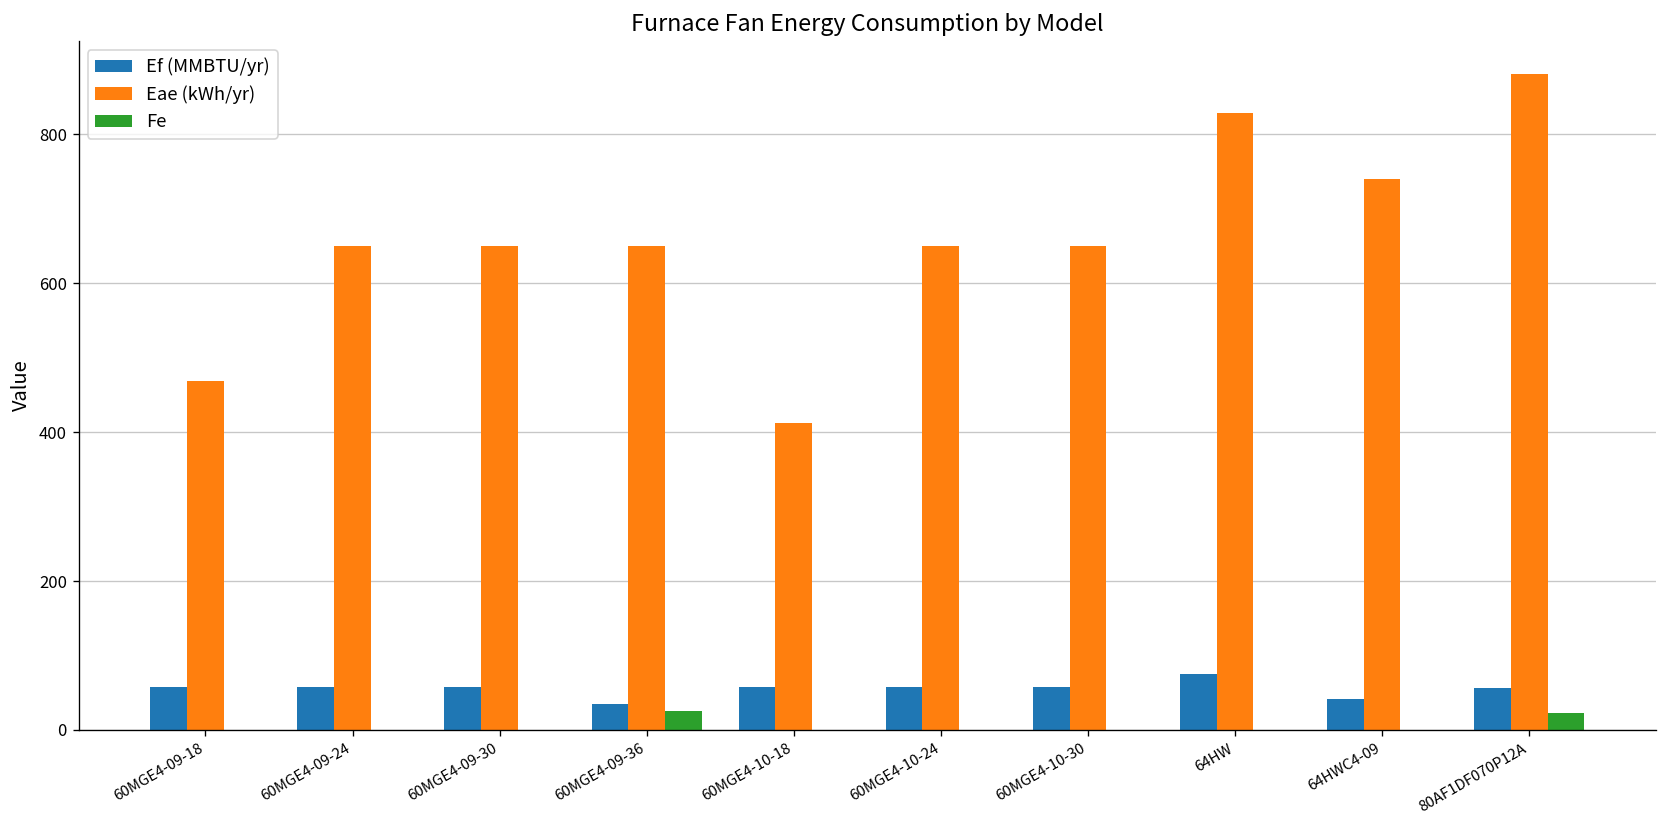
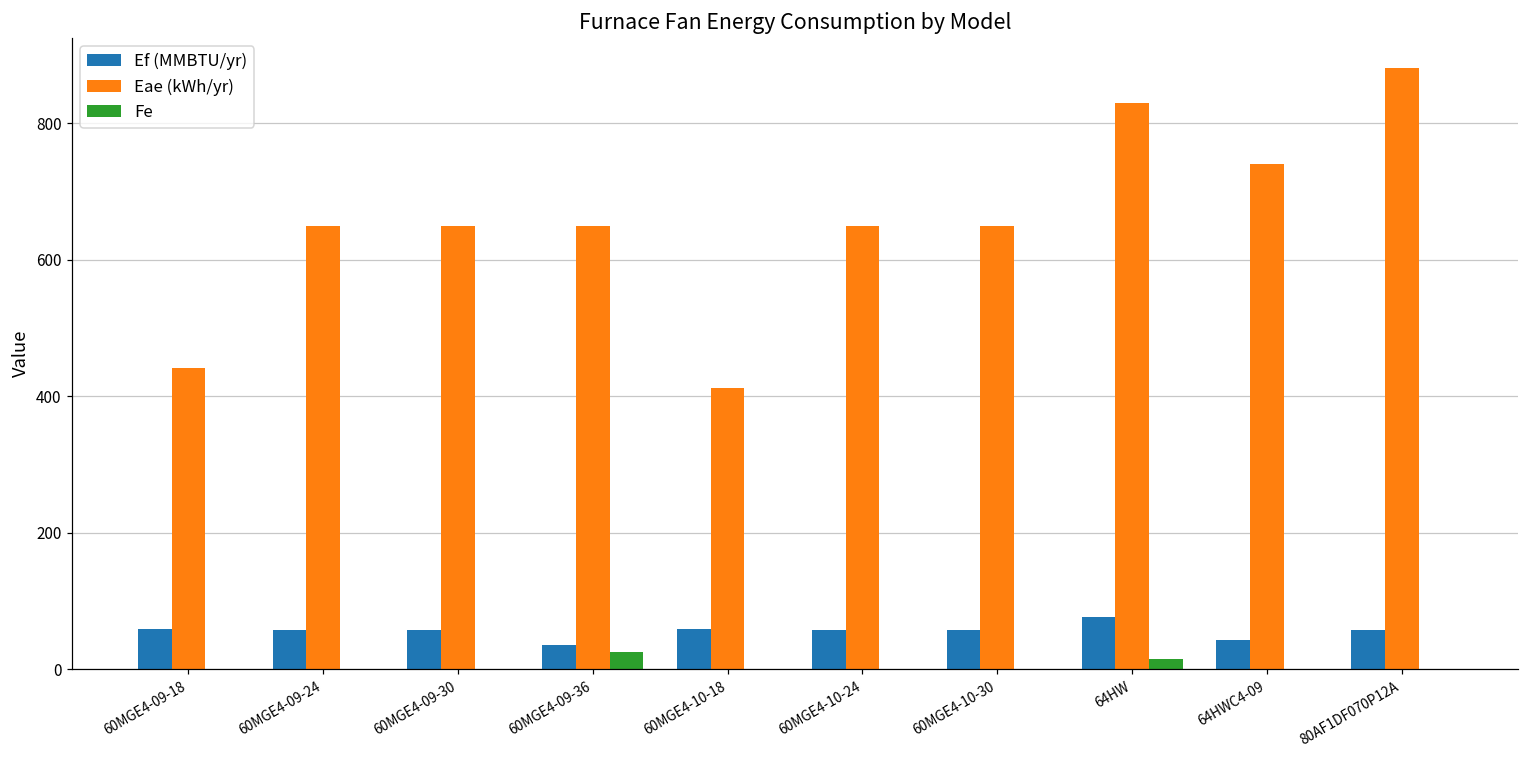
Eae (kWh/yr), 60MGE4-09-18: 470 -> 440
Fe, 64HW: 0 -> 10
Fe, 80AF1DF070P12A: 20 -> 0
